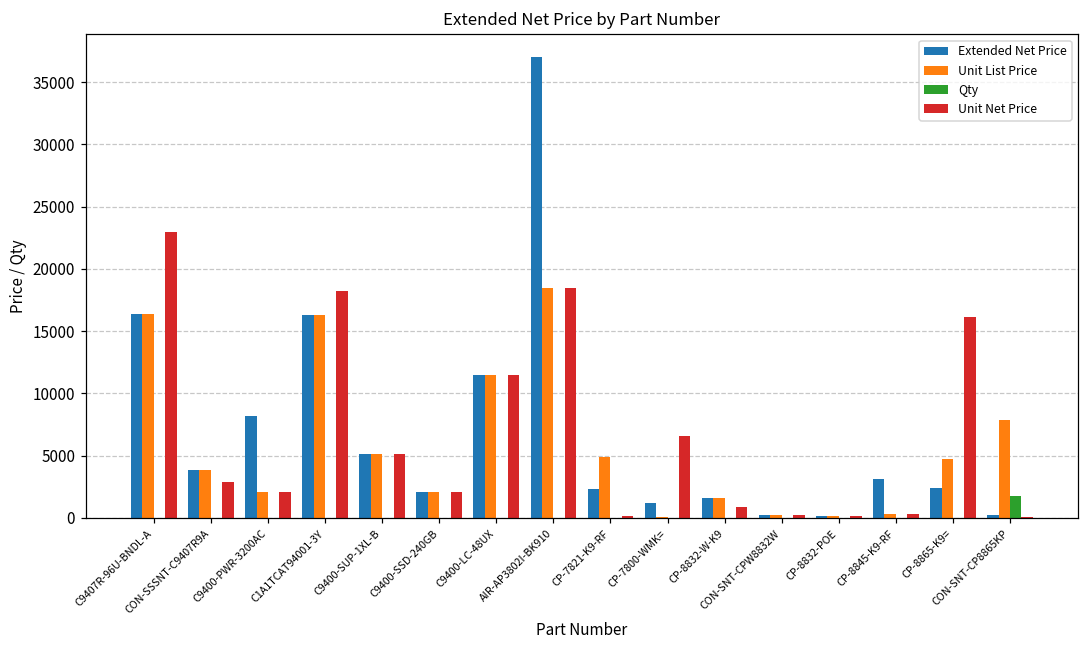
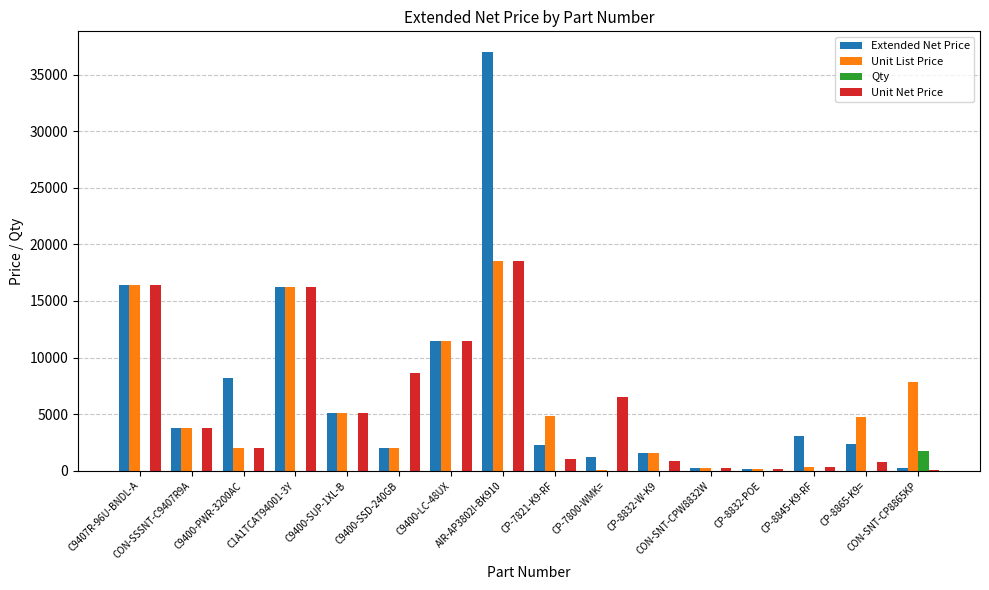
Unit Net Price, C9407R-96U-BNDL-A: 22900 -> 16400
Unit Net Price, CON-SSSNT-C9407R9A: 2900 -> 3800
Unit Net Price, C1A1TCAT94001-3Y: 18200 -> 16300
Unit Net Price, C9400-SSD-240GB: 2000 -> 8600
Unit Net Price, CP-7821-K9-RF: 200 -> 1000
Unit Net Price, CP-8865-K9=: 16100 -> 800
